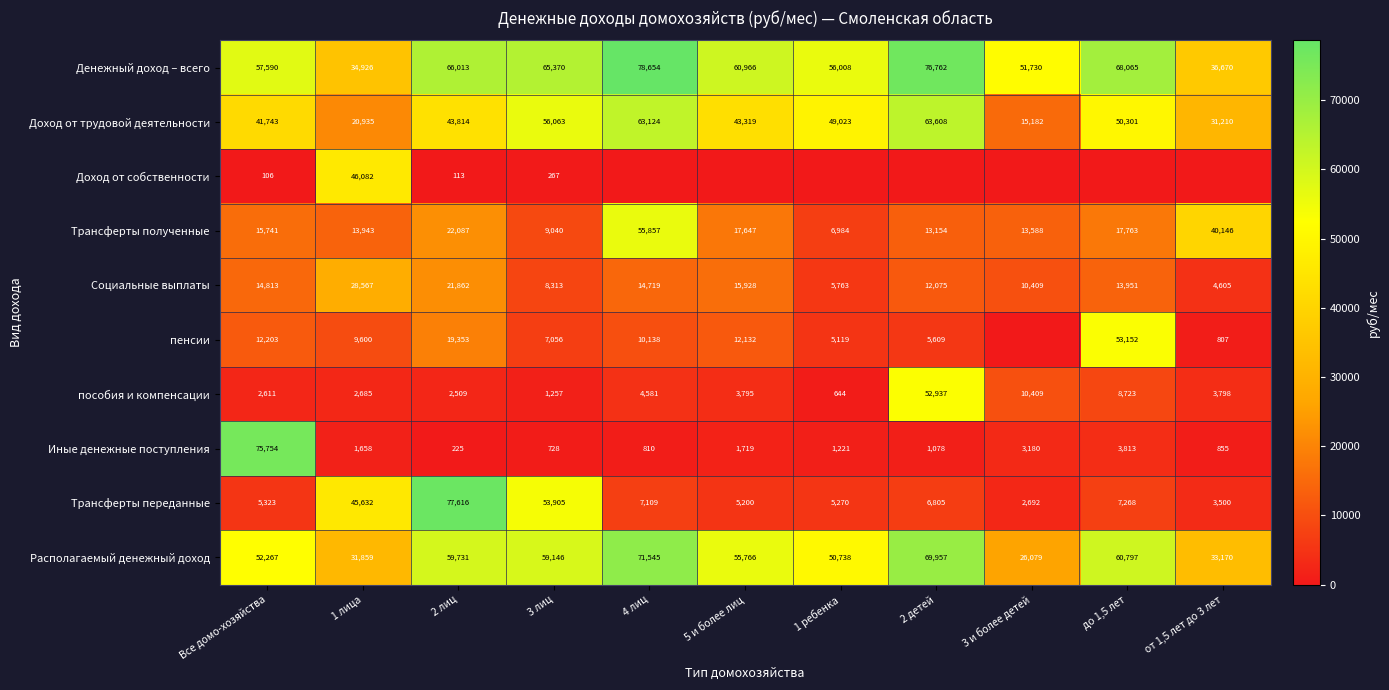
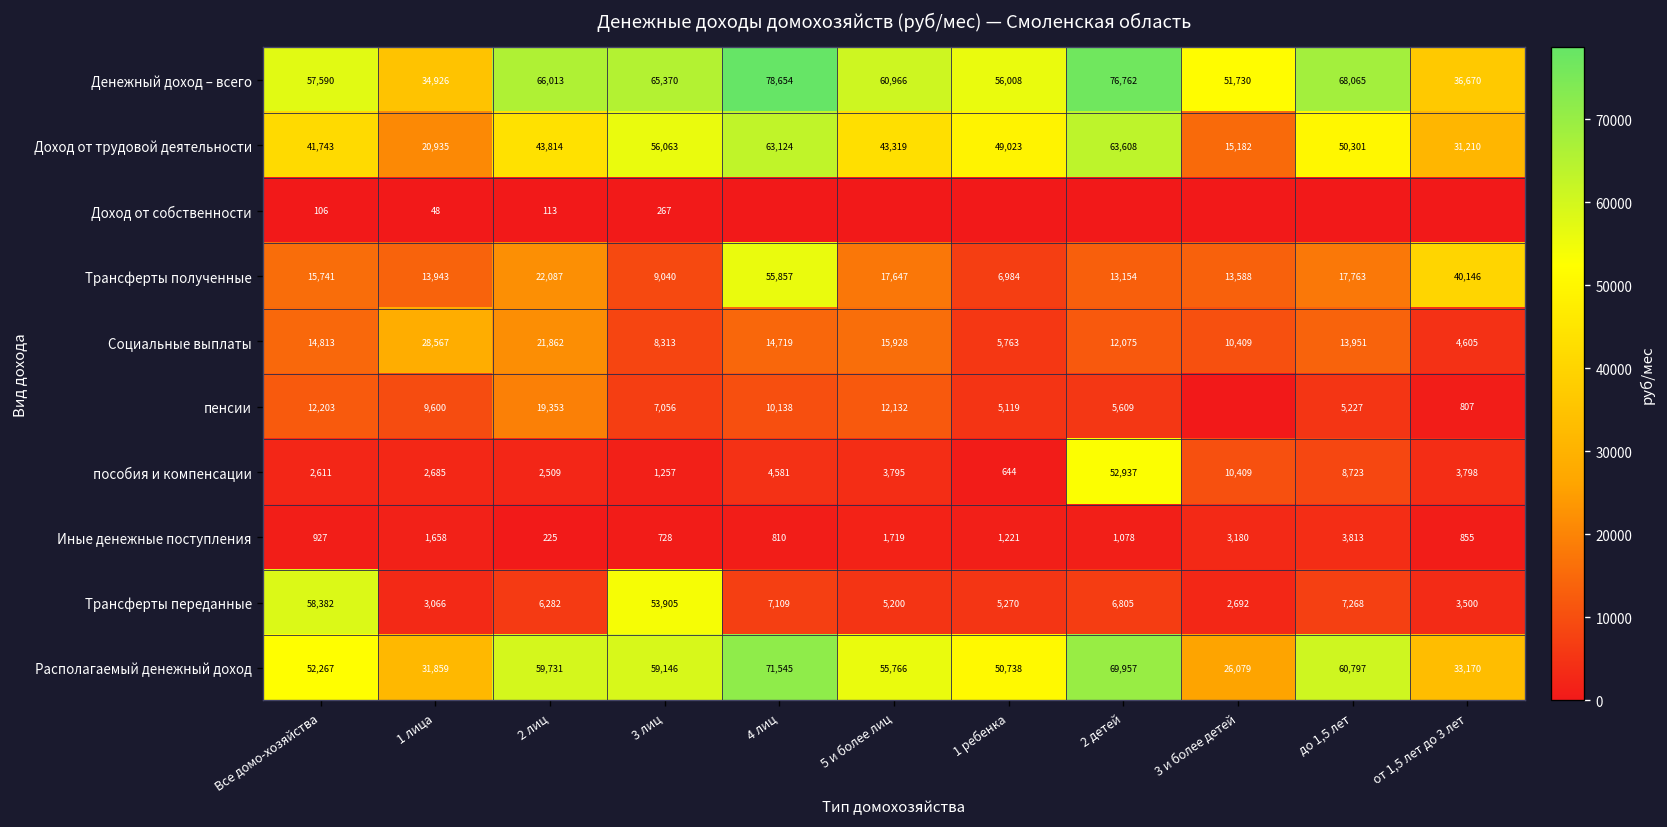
Доход от собственности, 1 лица: 46,082 -> 48
пенсии, до 1,5 лет: 53,152 -> 5,227
Иные денежные поступления, Все домо-хозяйства: 75,754 -> 927
Трансферты переданные, Все домо-хозяйства: 5,323 -> 58,382
Трансферты переданные, 1 лица: 45,632 -> 3,066
Трансферты переданные, 2 лиц: 77,616 -> 6,282
